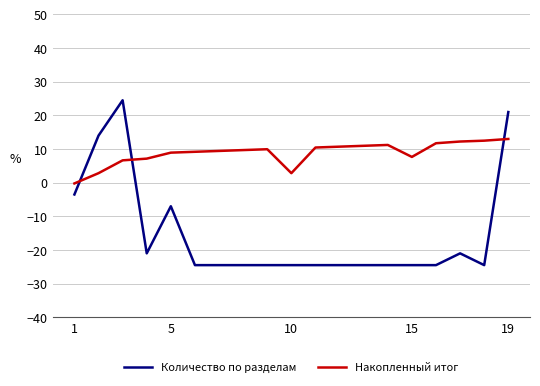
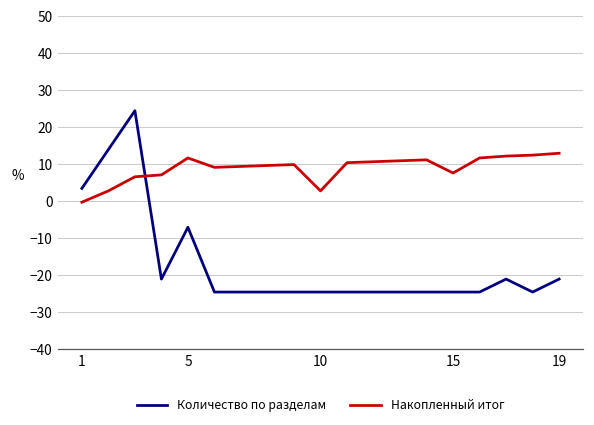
Количество по разделам, 1: -4 -> 4
Накопленный итог, 5: 9 -> 12
Количество по разделам, 19: 21 -> -21
